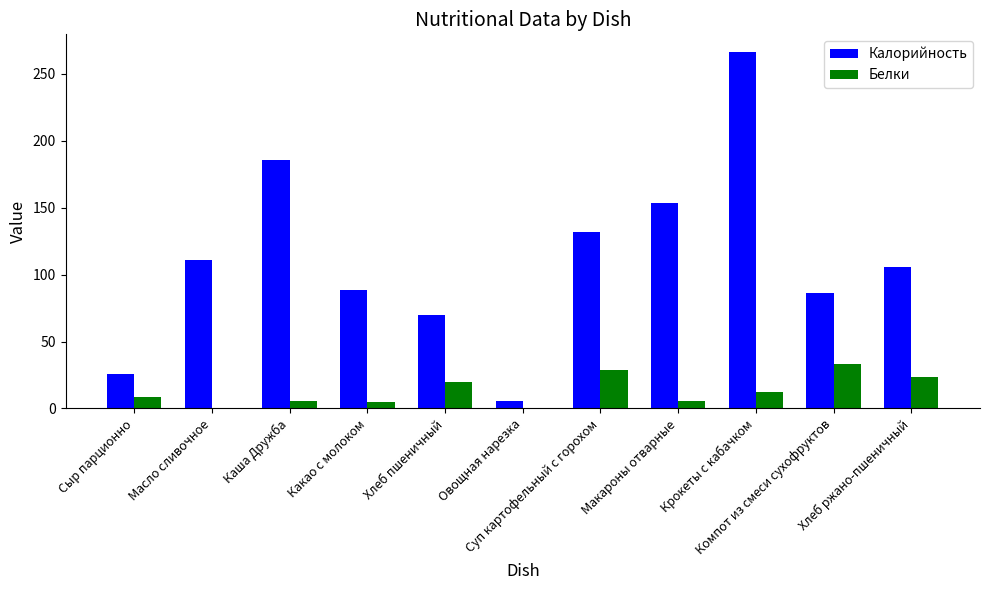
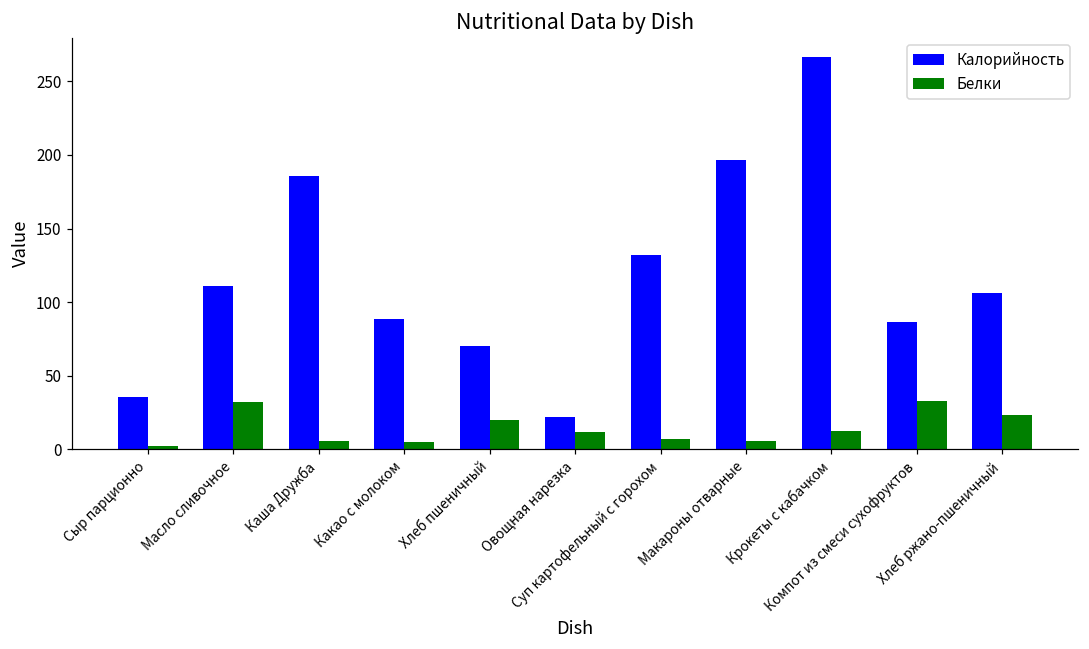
Калорийность, Сыр парционно: 26 -> 36
Белки, Сыр парционно: 9 -> 2
Белки, Масло сливочное: 0 -> 32
Калорийность, Овощная нарезка: 6 -> 22
Белки, Овощная нарезка: 0 -> 12
Белки, Суп картофельный с горохом: 29 -> 7
Калорийность, Макароны отварные: 154 -> 197
